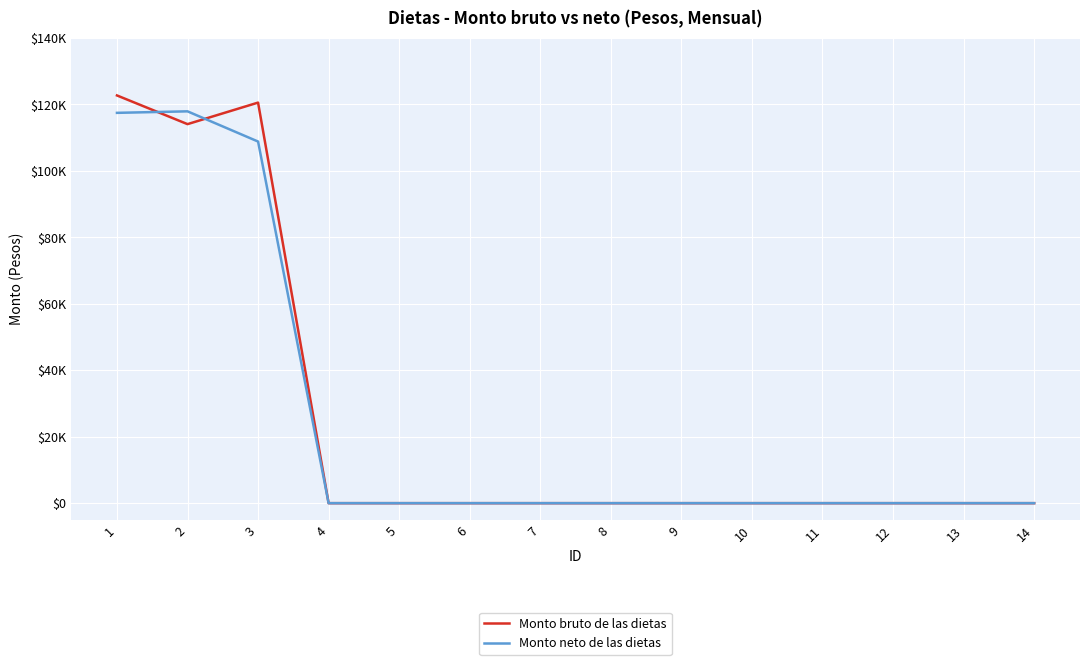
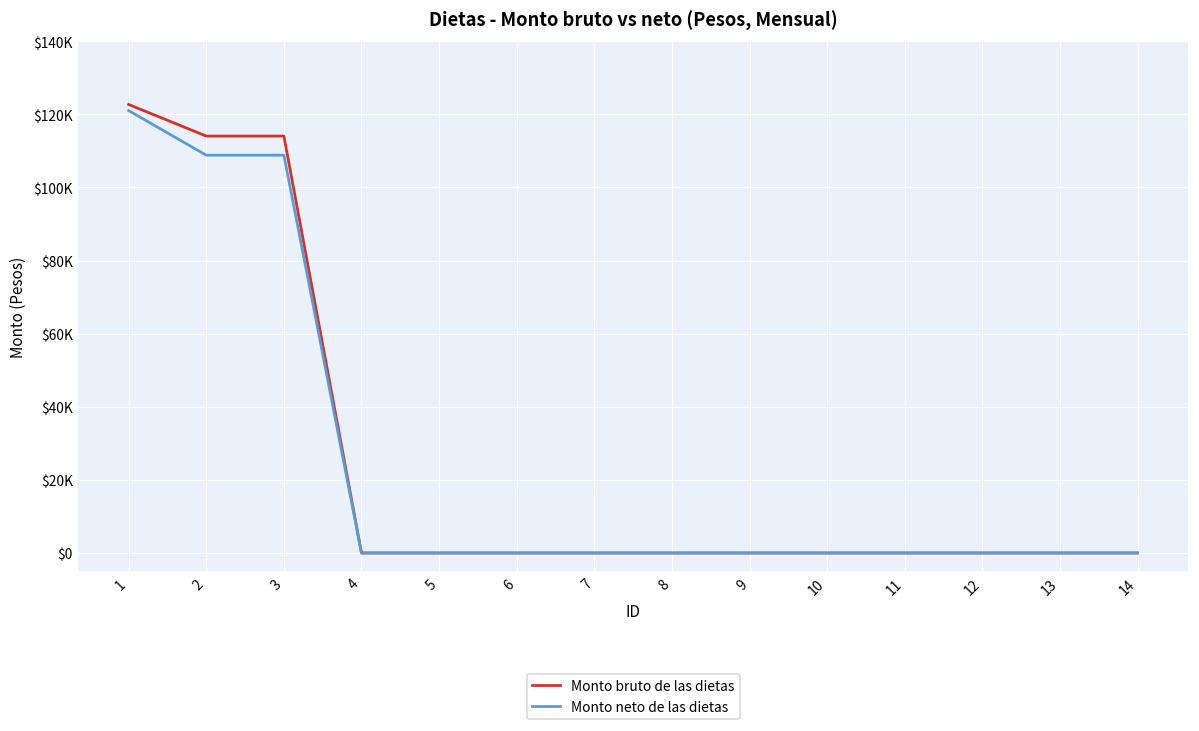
Monto neto de las dietas, 1: $117000 -> $121000
Monto neto de las dietas, 2: $118000 -> $109000
Monto bruto de las dietas, 3: $121000 -> $114000
